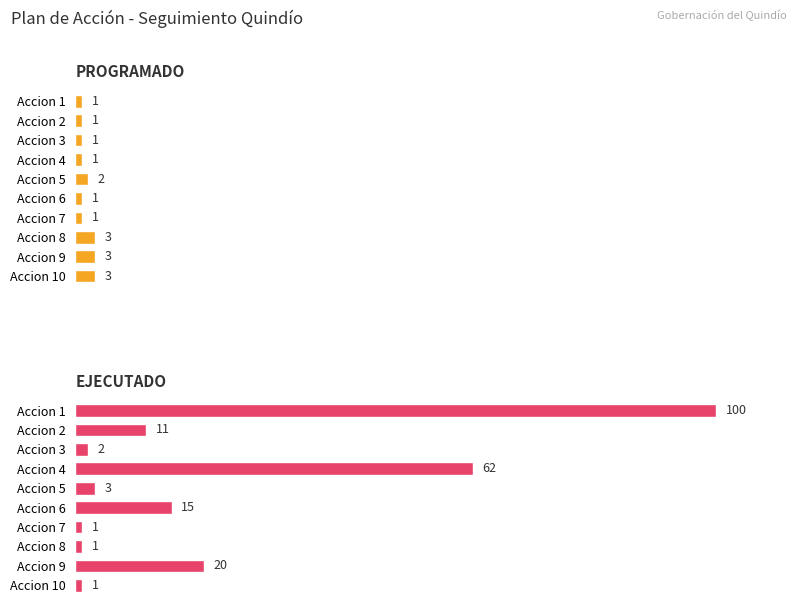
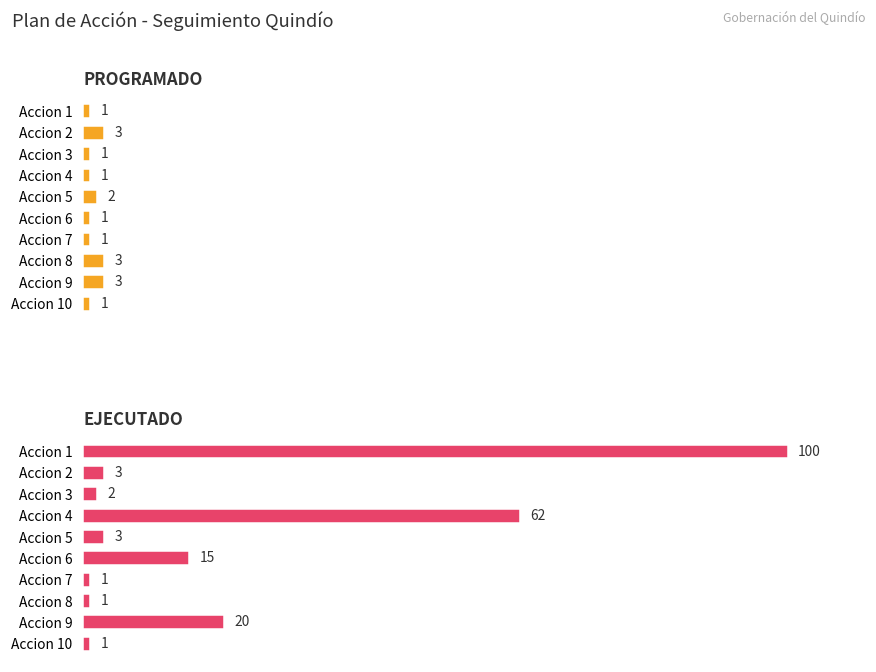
PROGRAMADO, Accion 2: 1 -> 3
PROGRAMADO, Accion 10: 3 -> 1
EJECUTADO, Accion 2: 11 -> 3
